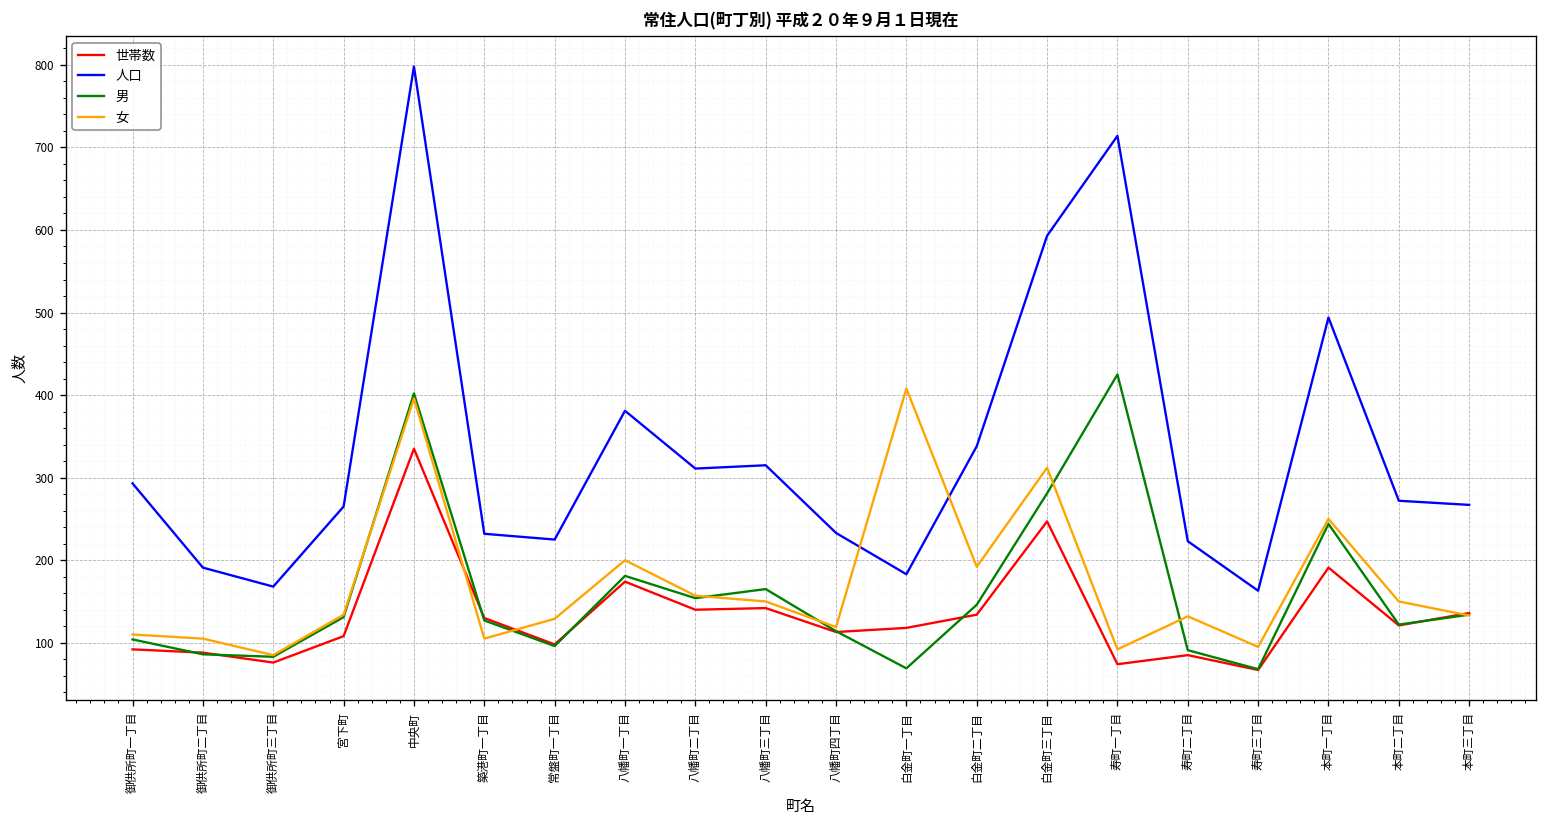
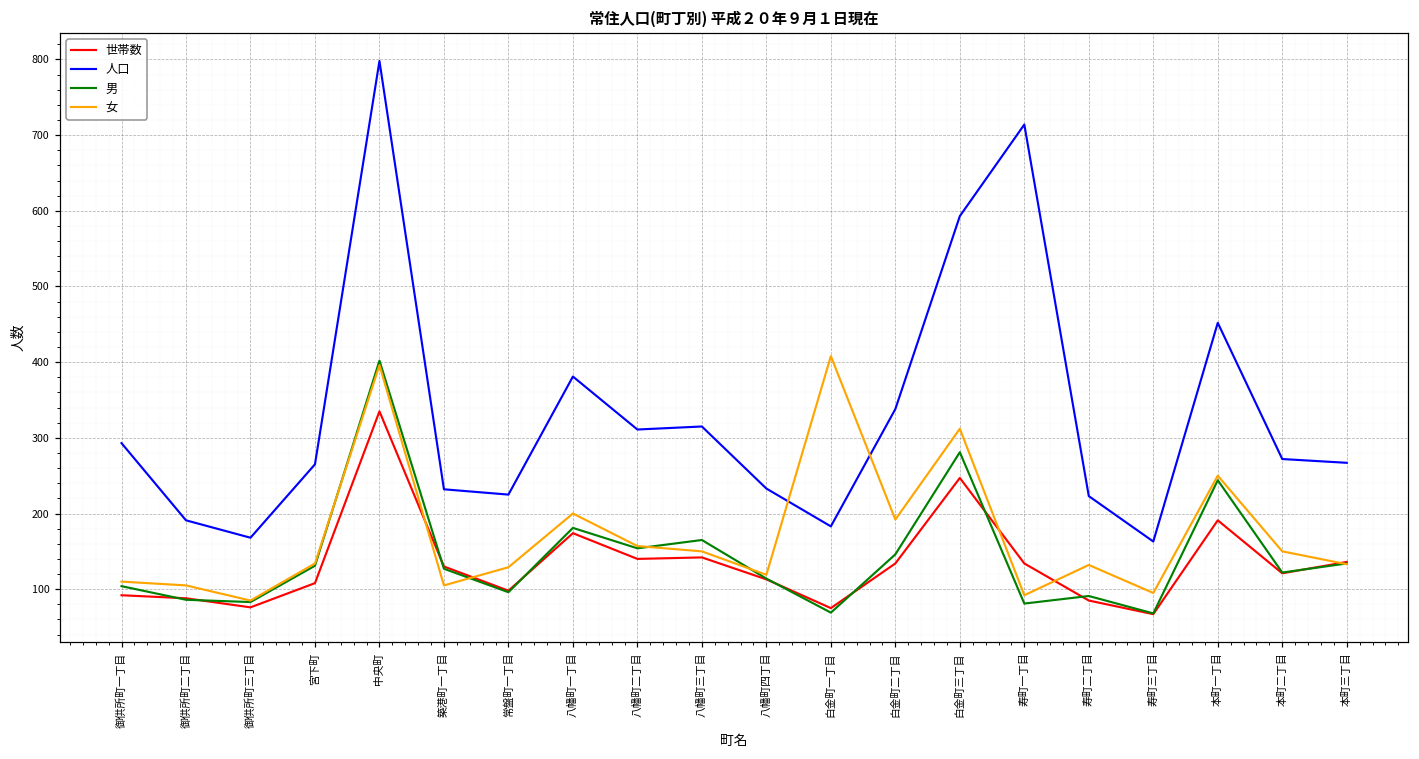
世帯数, 白金町一丁目: 120 -> 80
世帯数, 寿町一丁目: 70 -> 130
男, 寿町一丁目: 430 -> 80
人口, 本町一丁目: 490 -> 450
